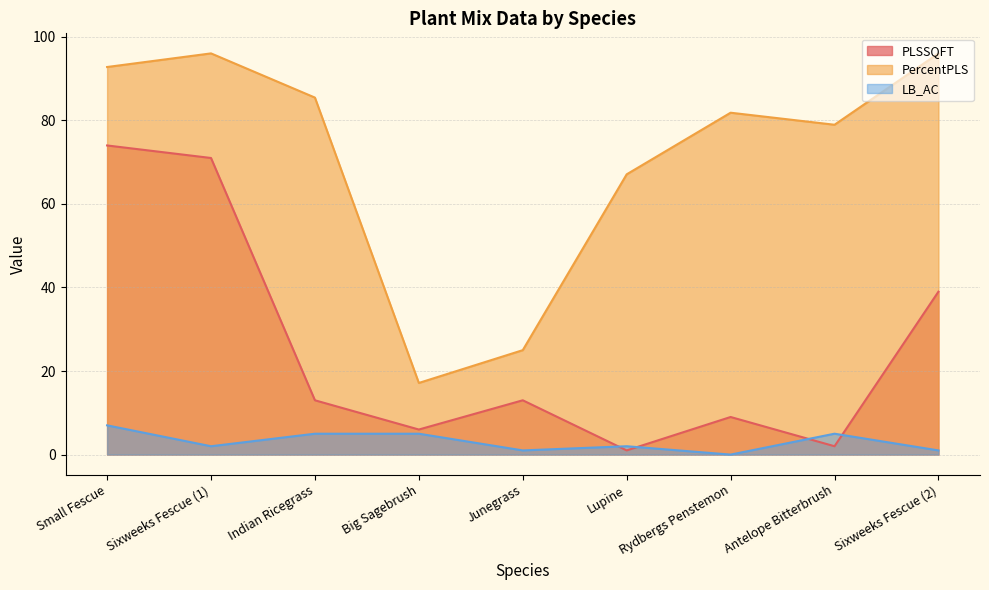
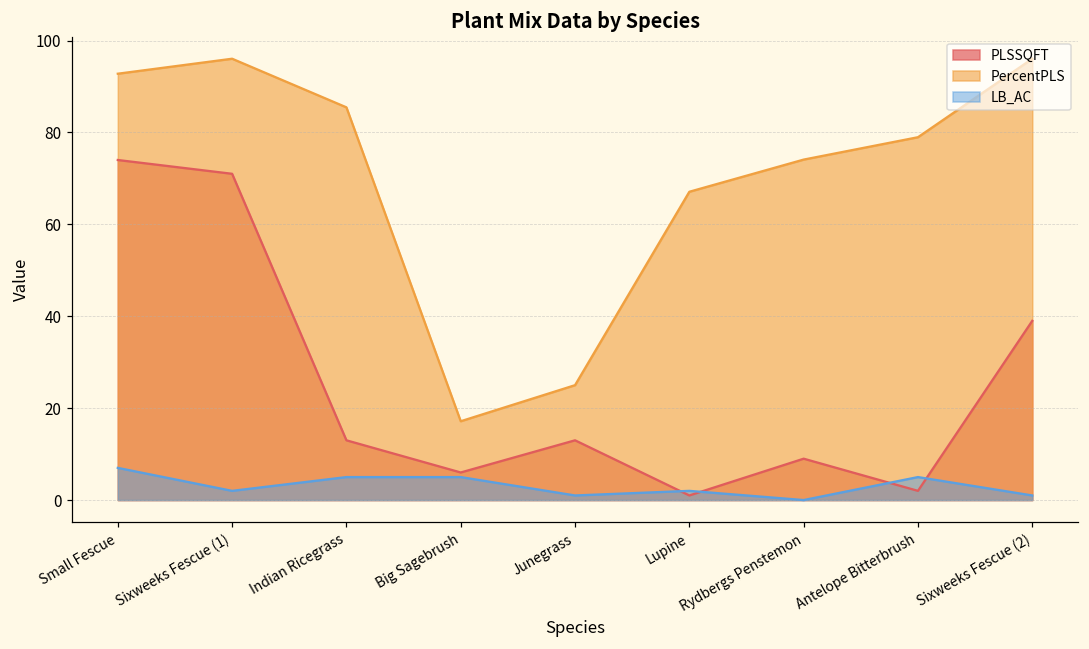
PercentPLS, Rydbergs Penstemon: 82 -> 74
